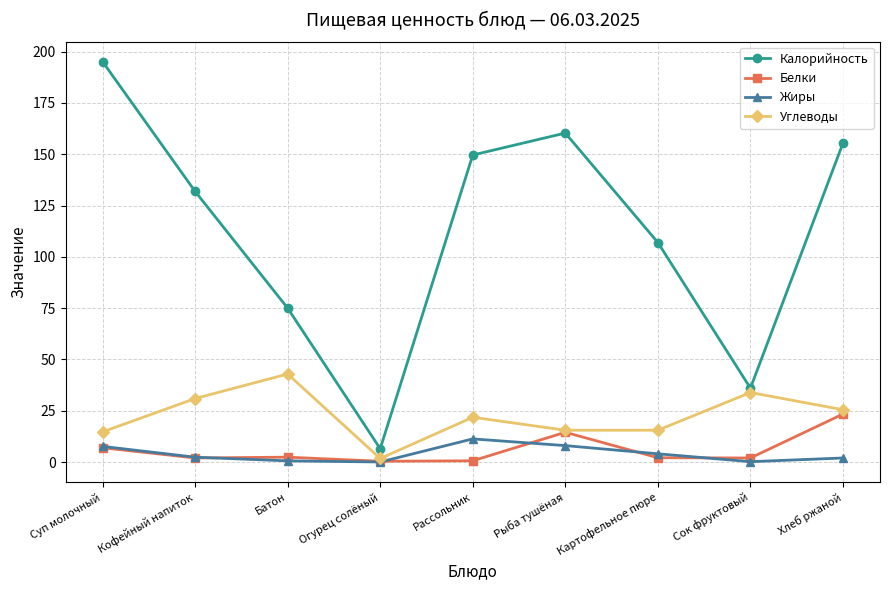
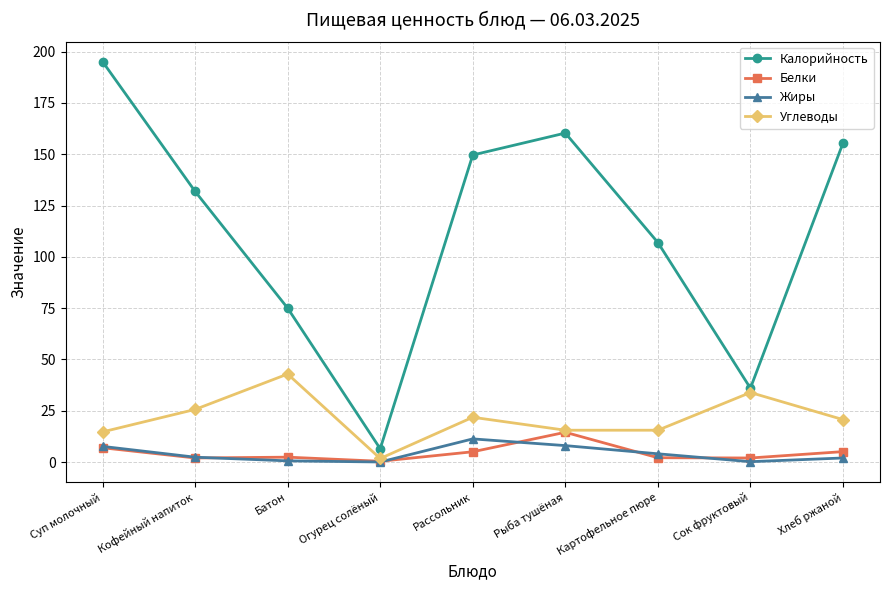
Углеводы, Кофейный напиток: 31 -> 26
Белки, Рассольник: 1 -> 5
Белки, Хлеб ржаной: 23 -> 5
Углеводы, Хлеб ржаной: 26 -> 21
